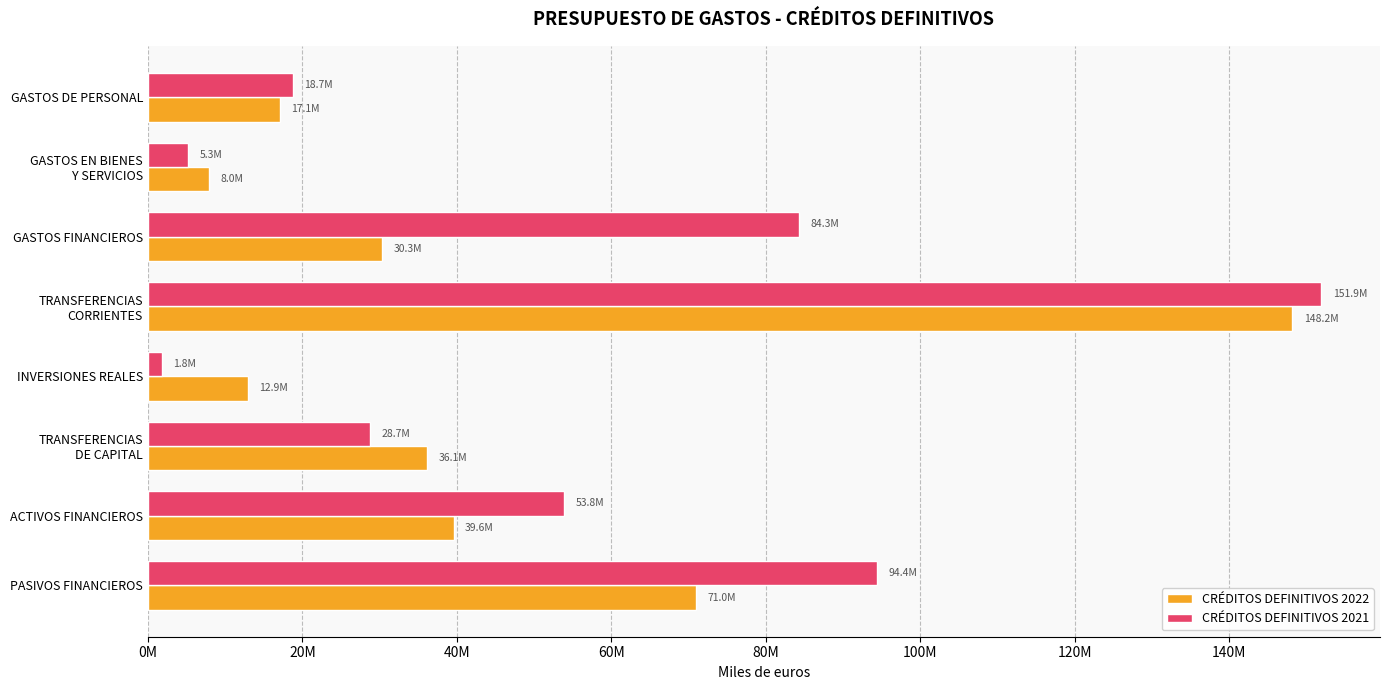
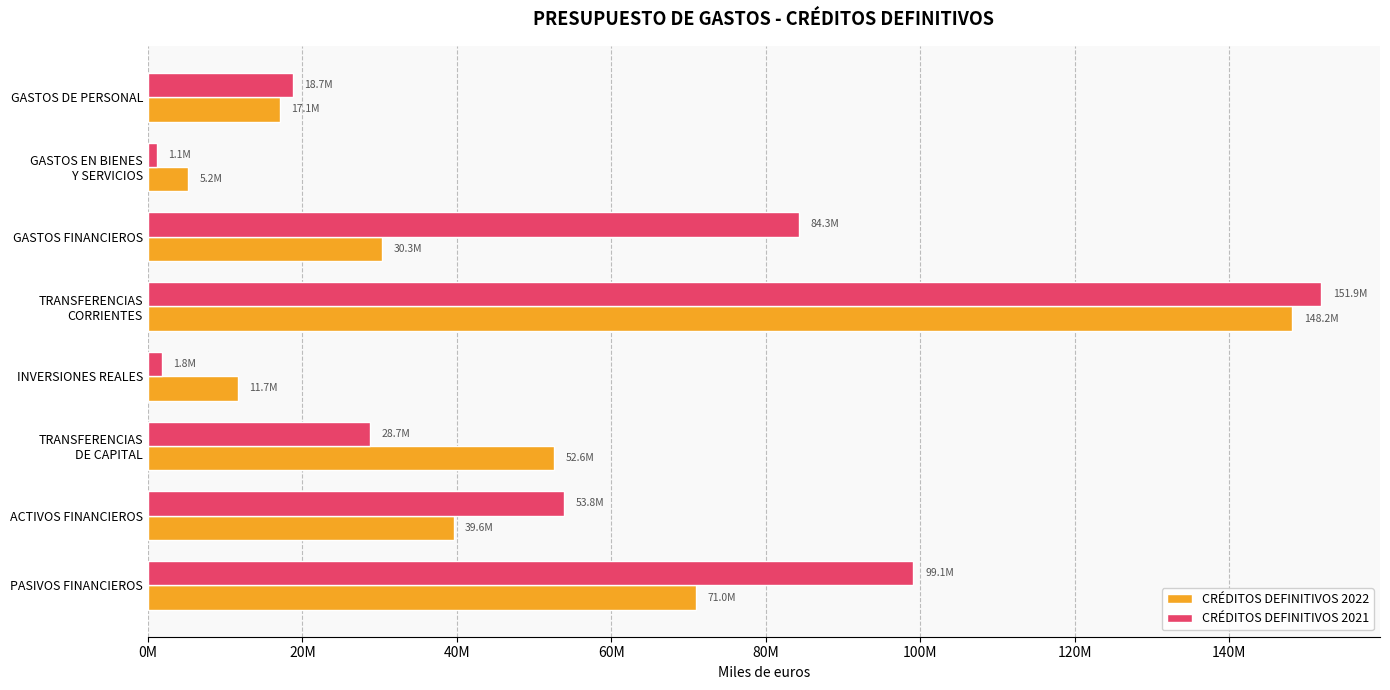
CRÉDITOS DEFINITIVOS 2021, GASTOS EN BIENES Y SERVICIOS: 5.3M -> 1.1M
CRÉDITOS DEFINITIVOS 2022, GASTOS EN BIENES Y SERVICIOS: 8.0M -> 5.2M
CRÉDITOS DEFINITIVOS 2022, INVERSIONES REALES: 12.9M -> 11.7M
CRÉDITOS DEFINITIVOS 2022, TRANSFERENCIAS DE CAPITAL: 36.1M -> 52.6M
CRÉDITOS DEFINITIVOS 2021, PASIVOS FINANCIEROS: 94.4M -> 99.1M
